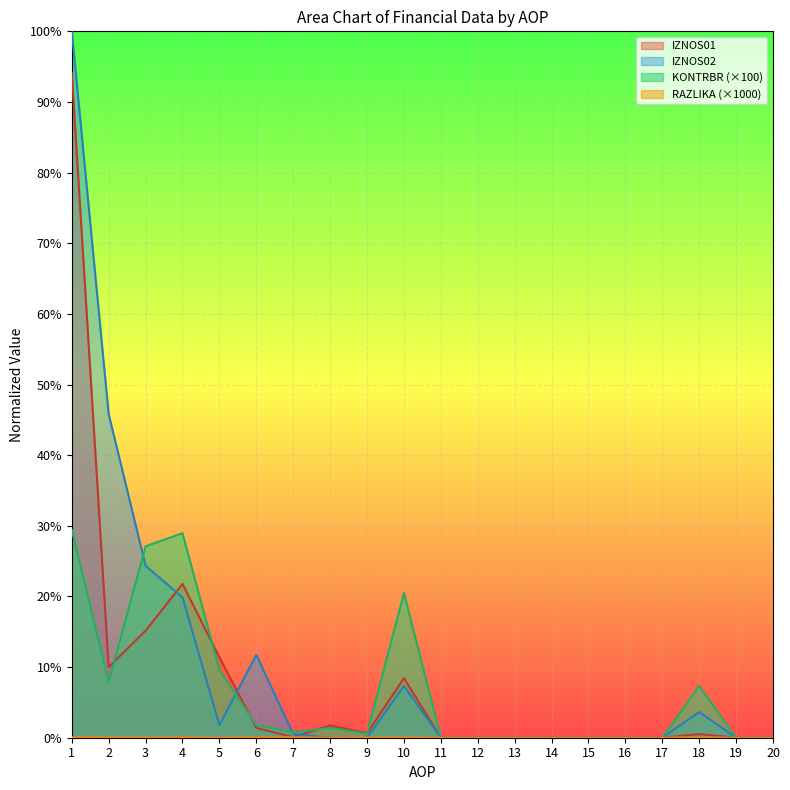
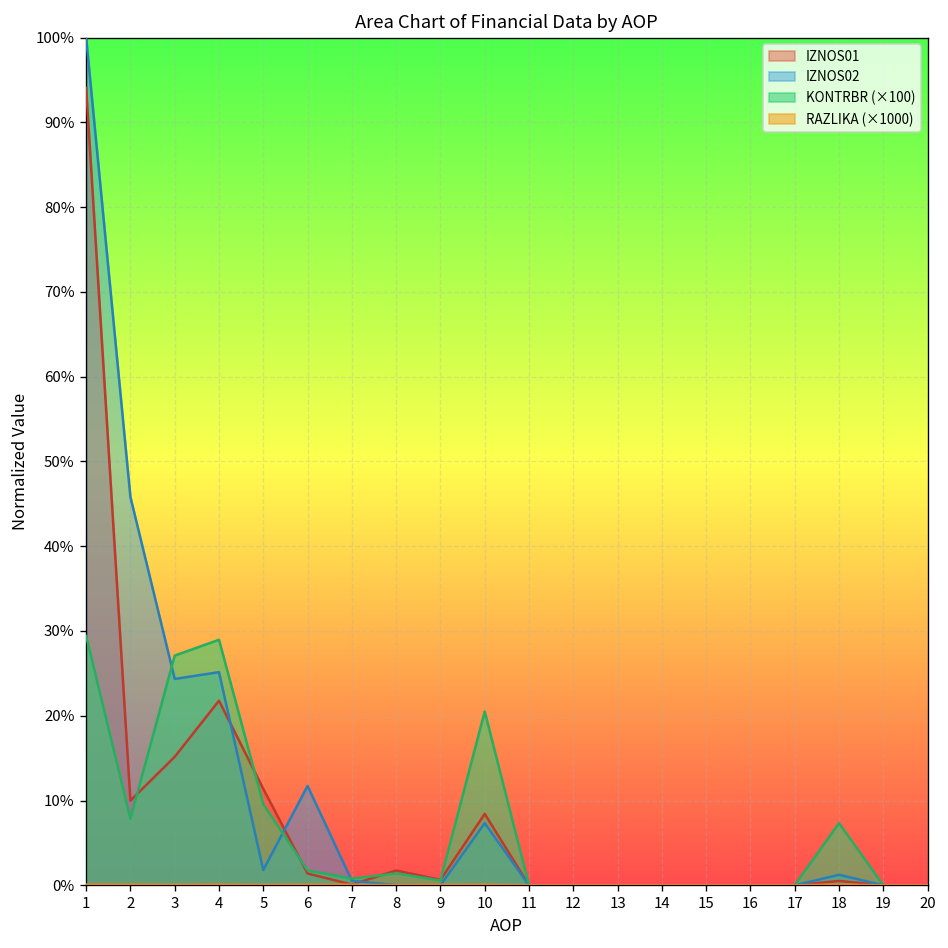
IZNOS02, 4: 20% -> 25%
IZNOS02, 18: 4% -> 1%
